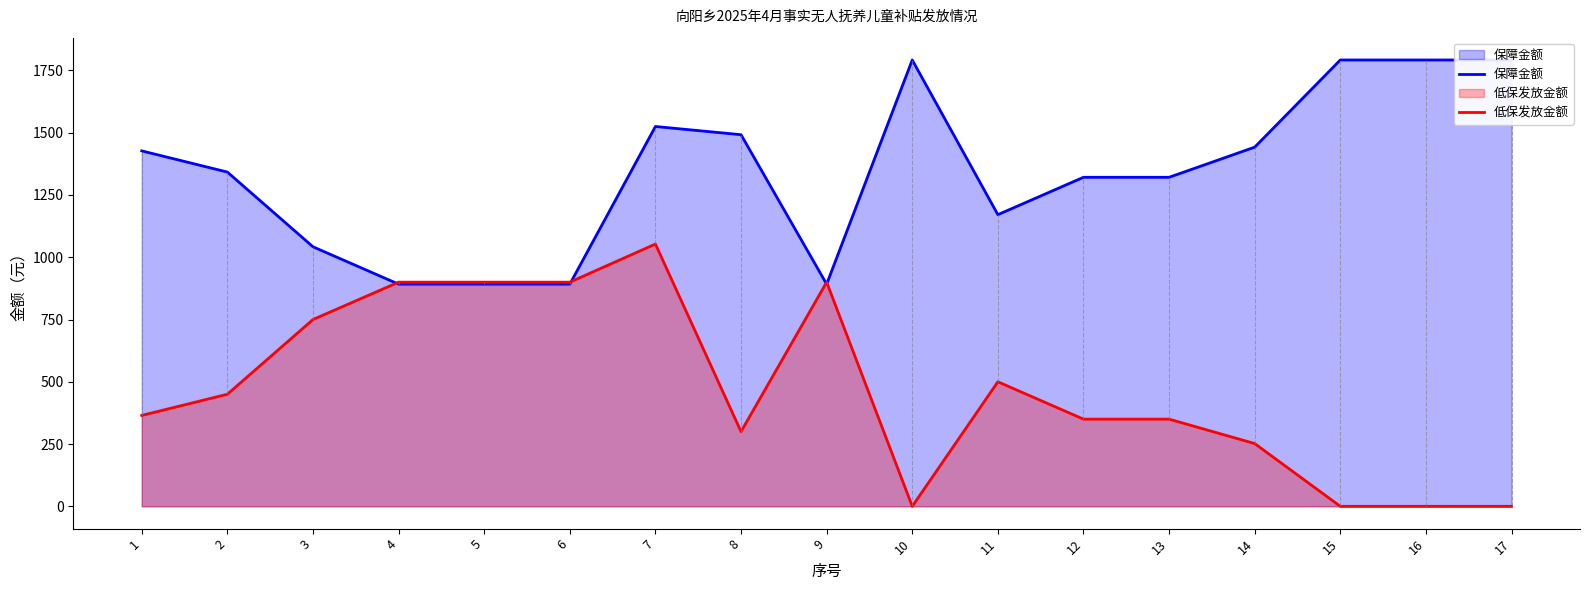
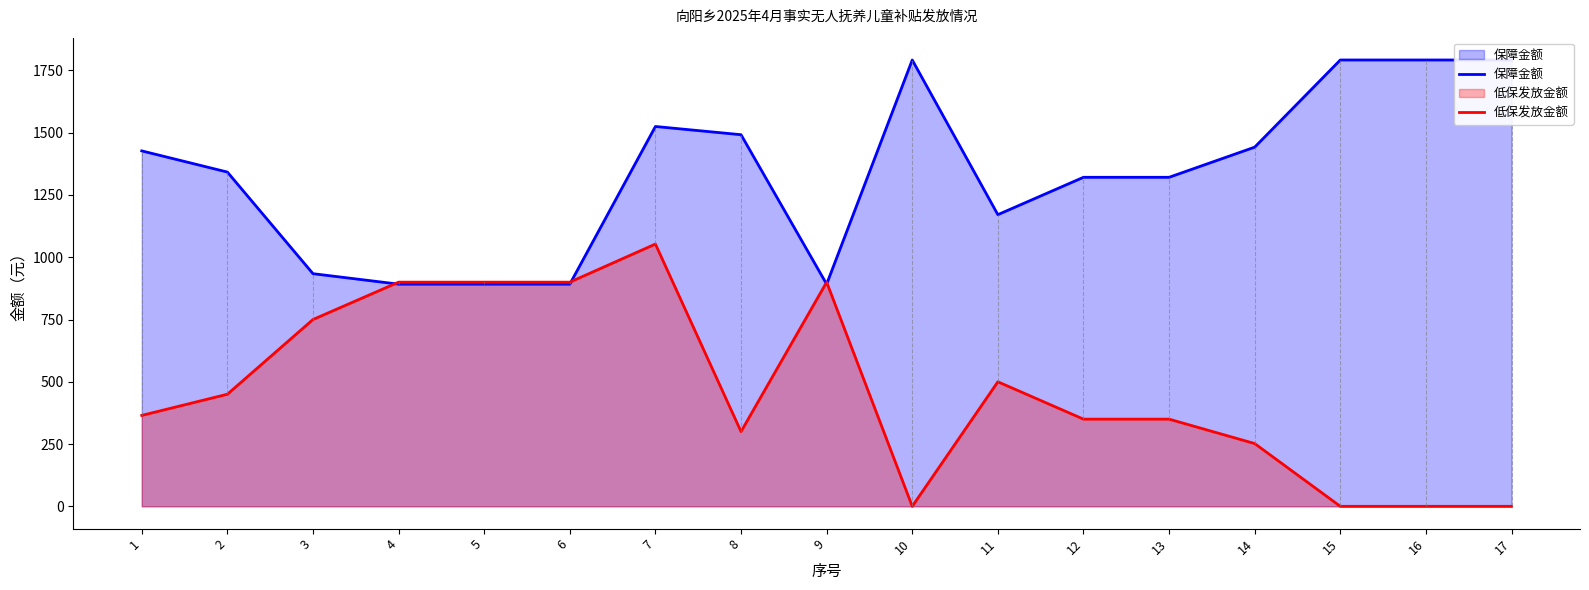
保障金额, 3: 1040 -> 930
